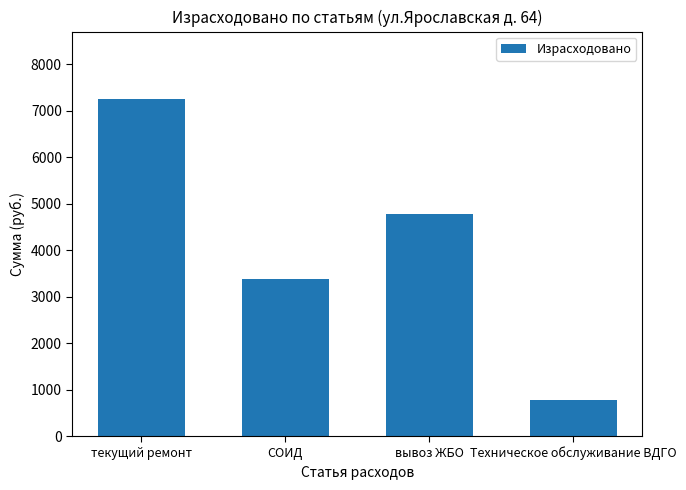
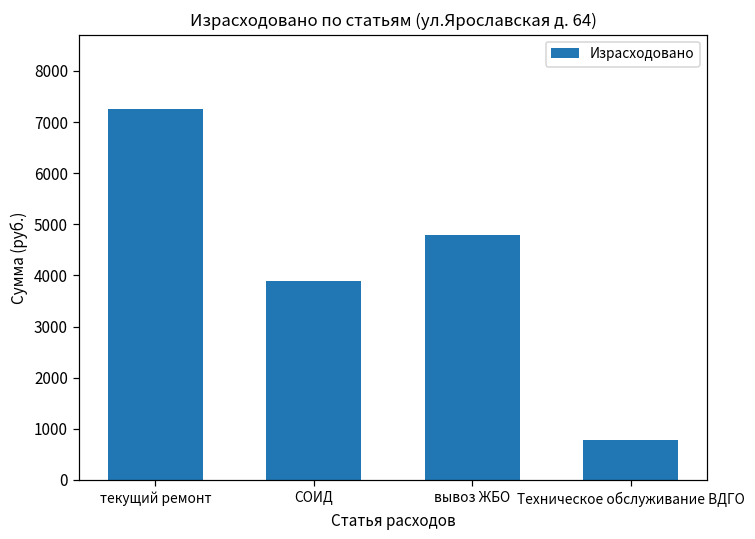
СОИД: 3400 -> 3900
